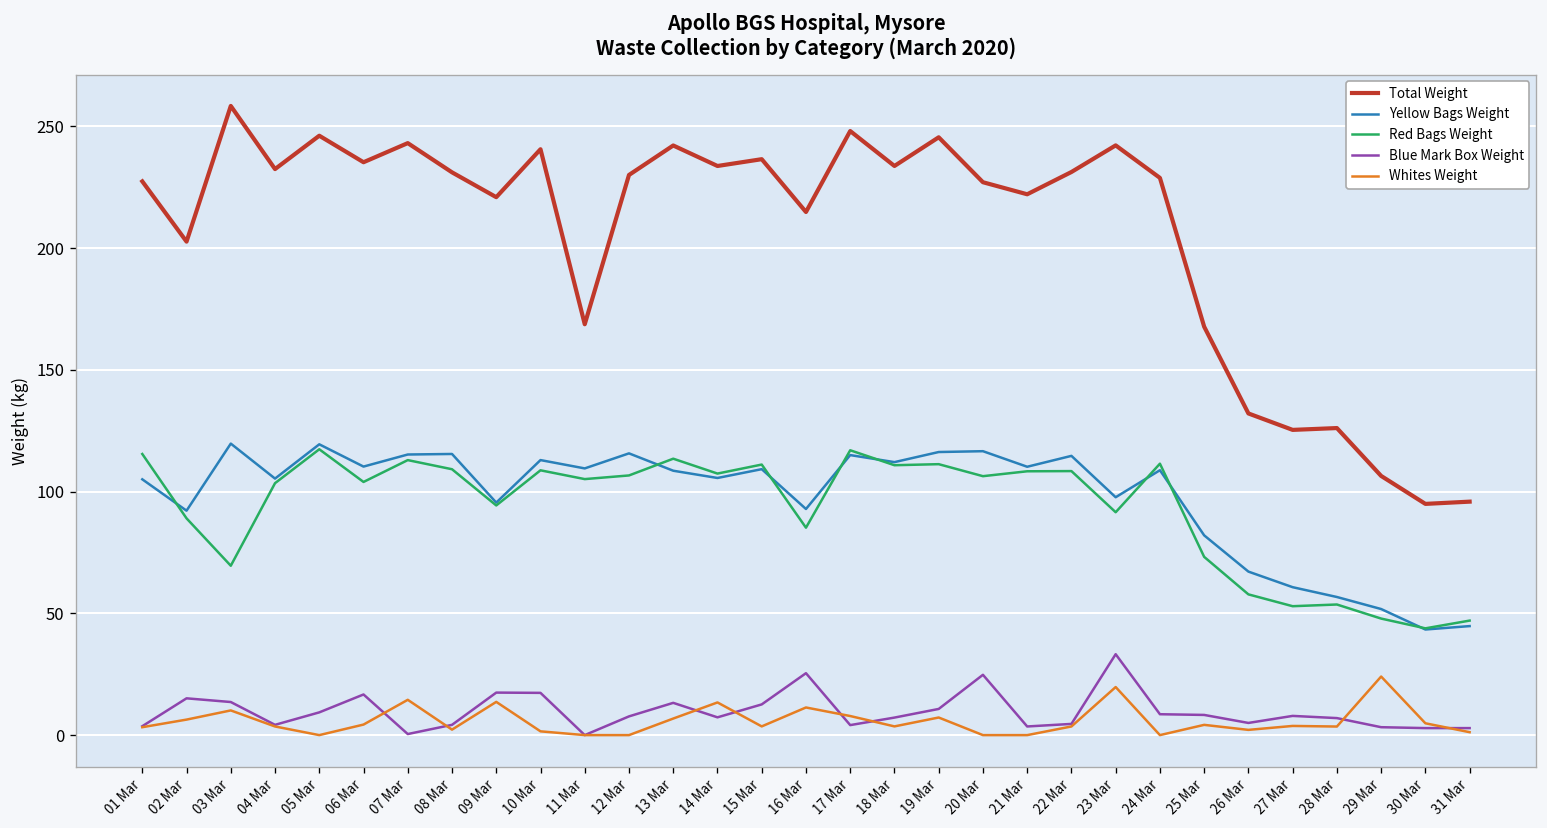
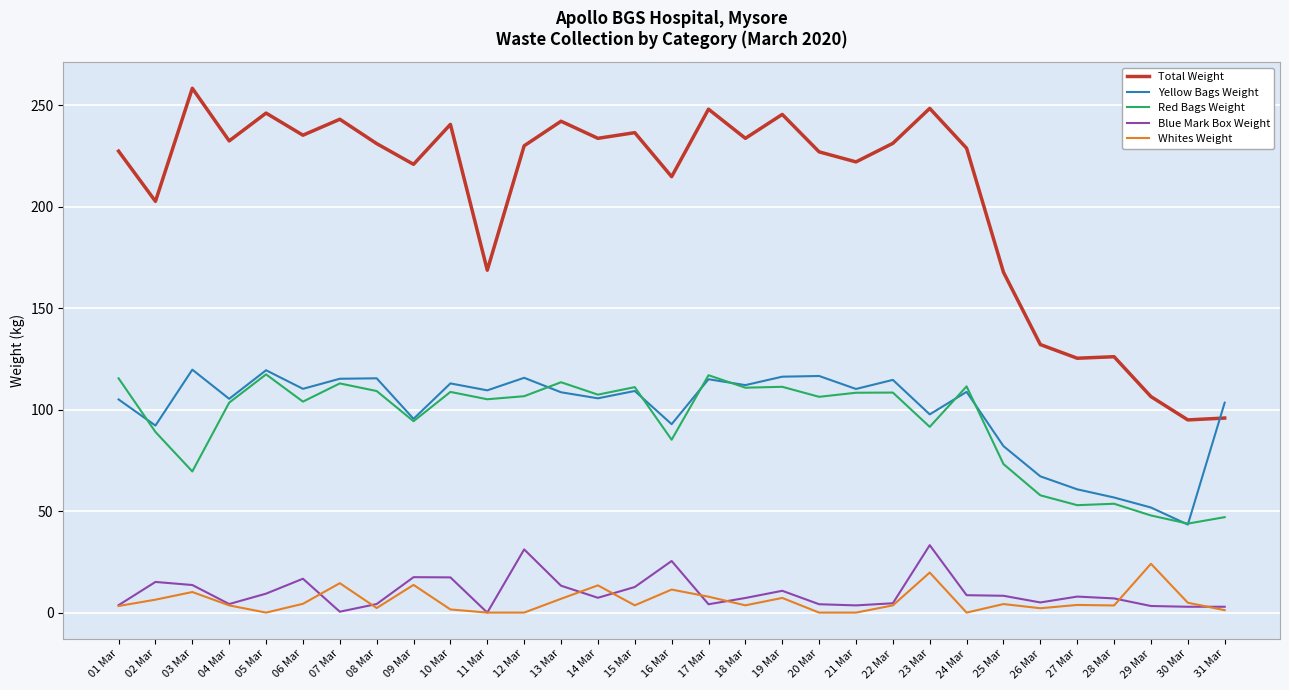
Blue Mark Box Weight, 12 Mar: 8 -> 31
Blue Mark Box Weight, 20 Mar: 25 -> 4
Total Weight, 23 Mar: 242 -> 248
Yellow Bags Weight, 31 Mar: 45 -> 103
